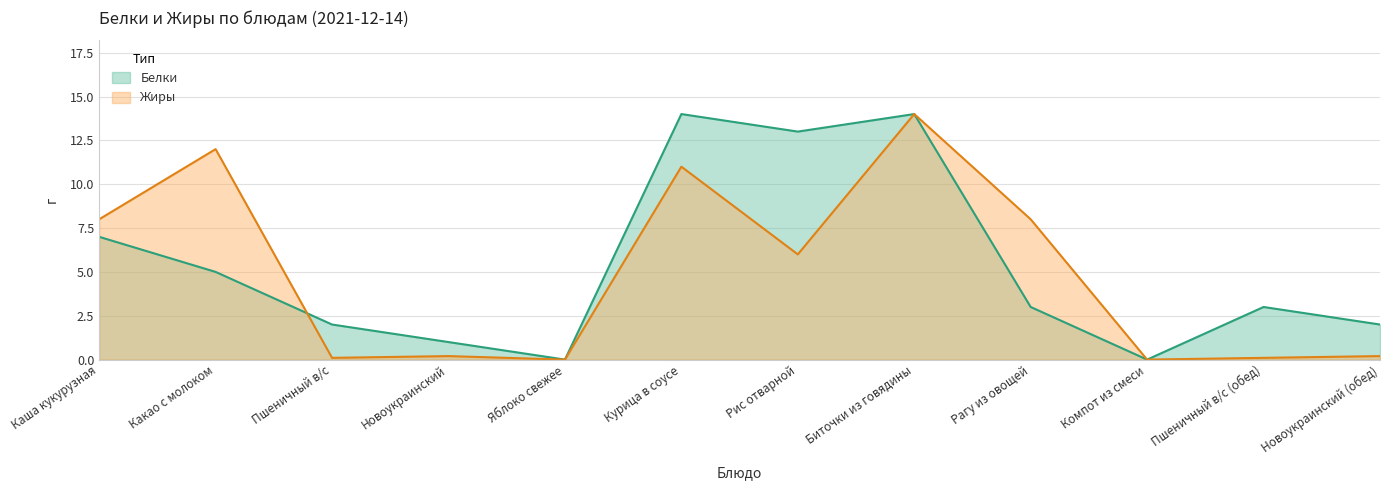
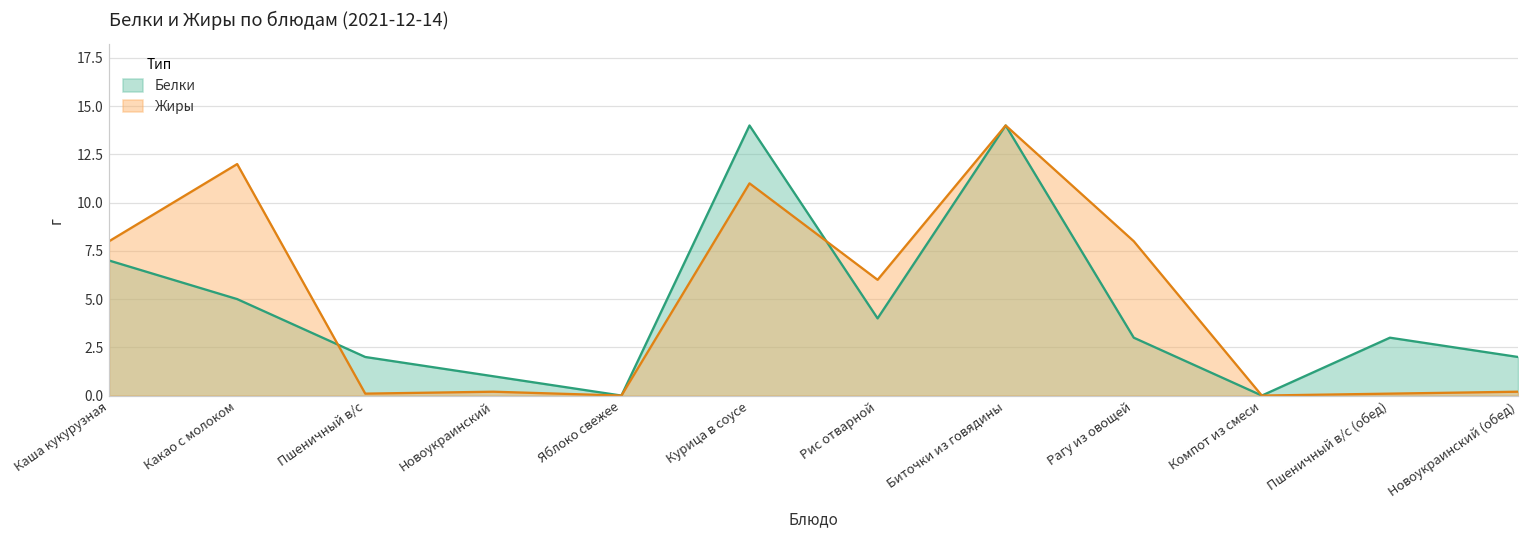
Белки, Рис отварной: 13 -> 4
